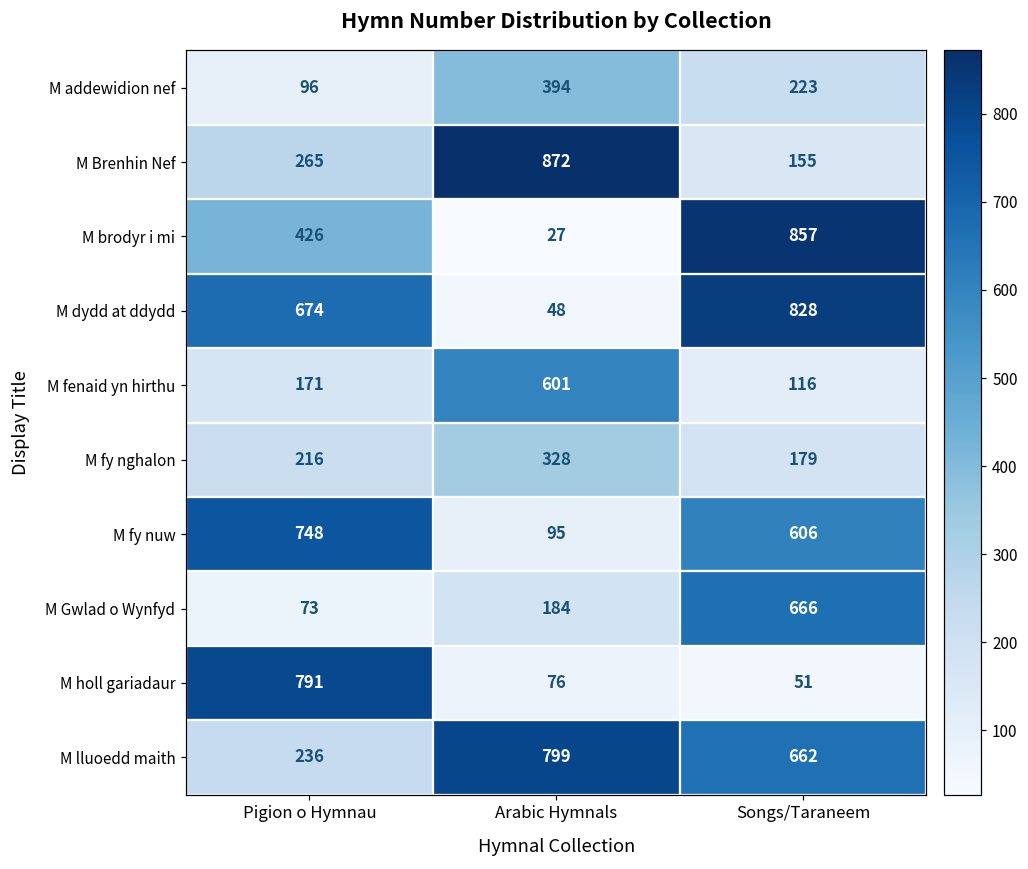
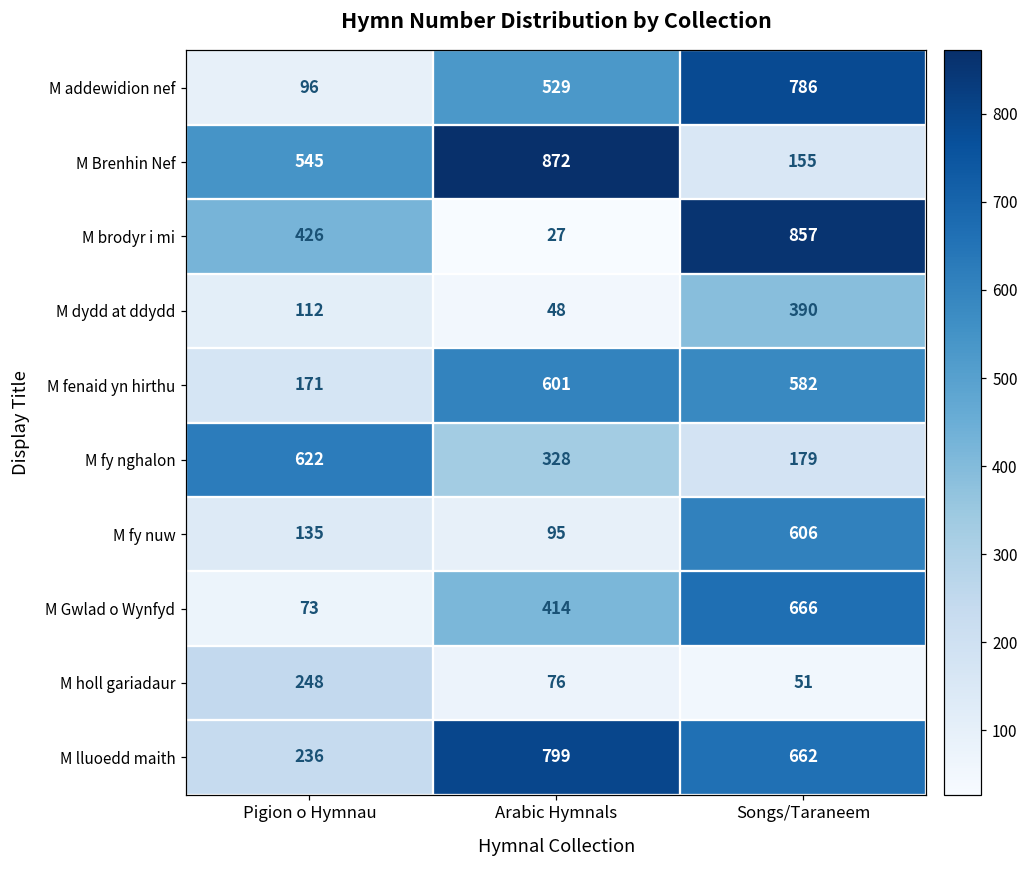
M addewidion nef, Arabic Hymnals: 394 -> 529
M addewidion nef, Songs/Taraneem: 223 -> 786
M Brenhin Nef, Pigion o Hymnau: 265 -> 545
M dydd at ddydd, Pigion o Hymnau: 674 -> 112
M dydd at ddydd, Songs/Taraneem: 828 -> 390
M fenaid yn hirthu, Songs/Taraneem: 116 -> 582
M fy nghalon, Pigion o Hymnau: 216 -> 622
M fy nuw, Pigion o Hymnau: 748 -> 135
M Gwlad o Wynfyd, Arabic Hymnals: 184 -> 414
M holl gariadaur, Pigion o Hymnau: 791 -> 248
